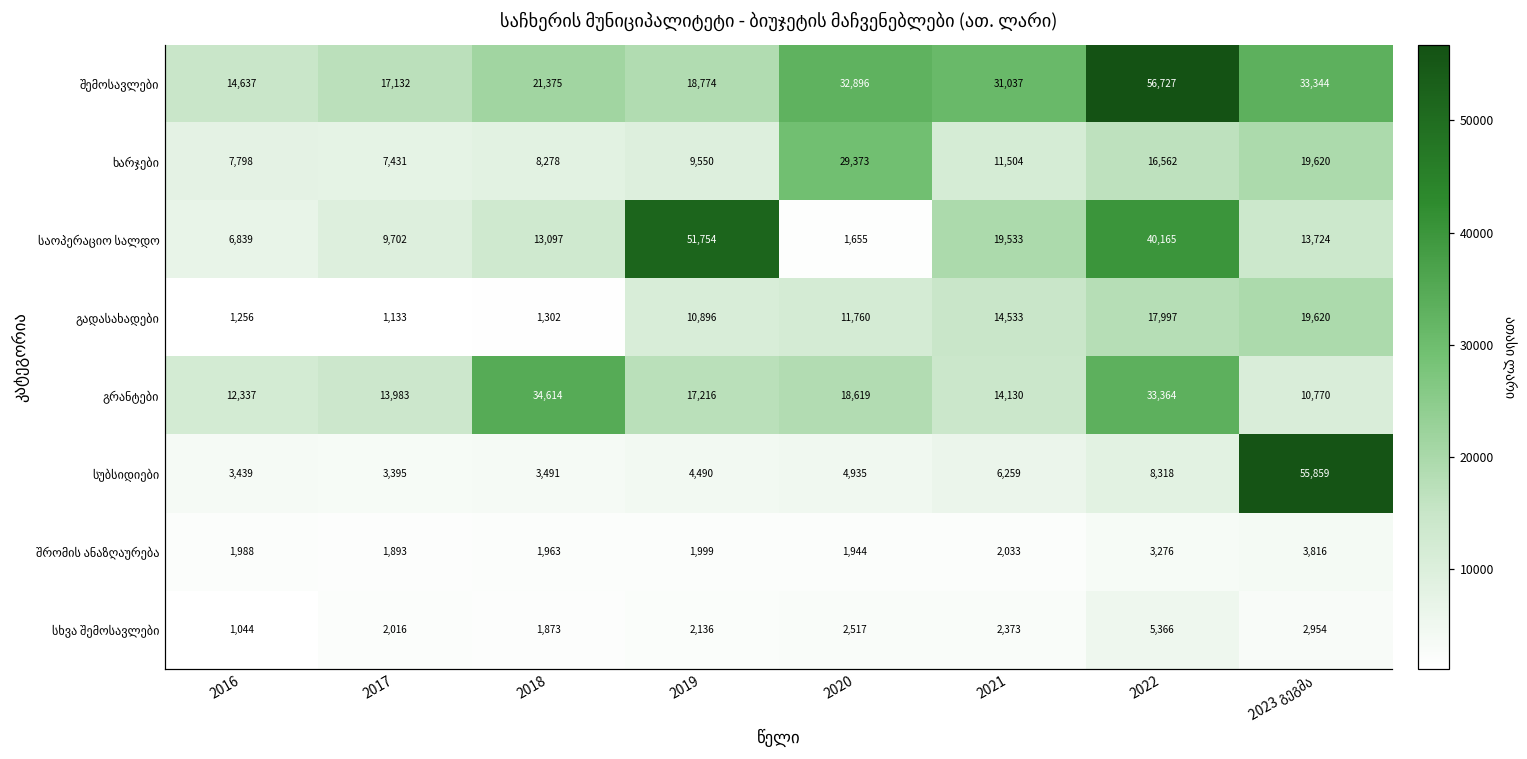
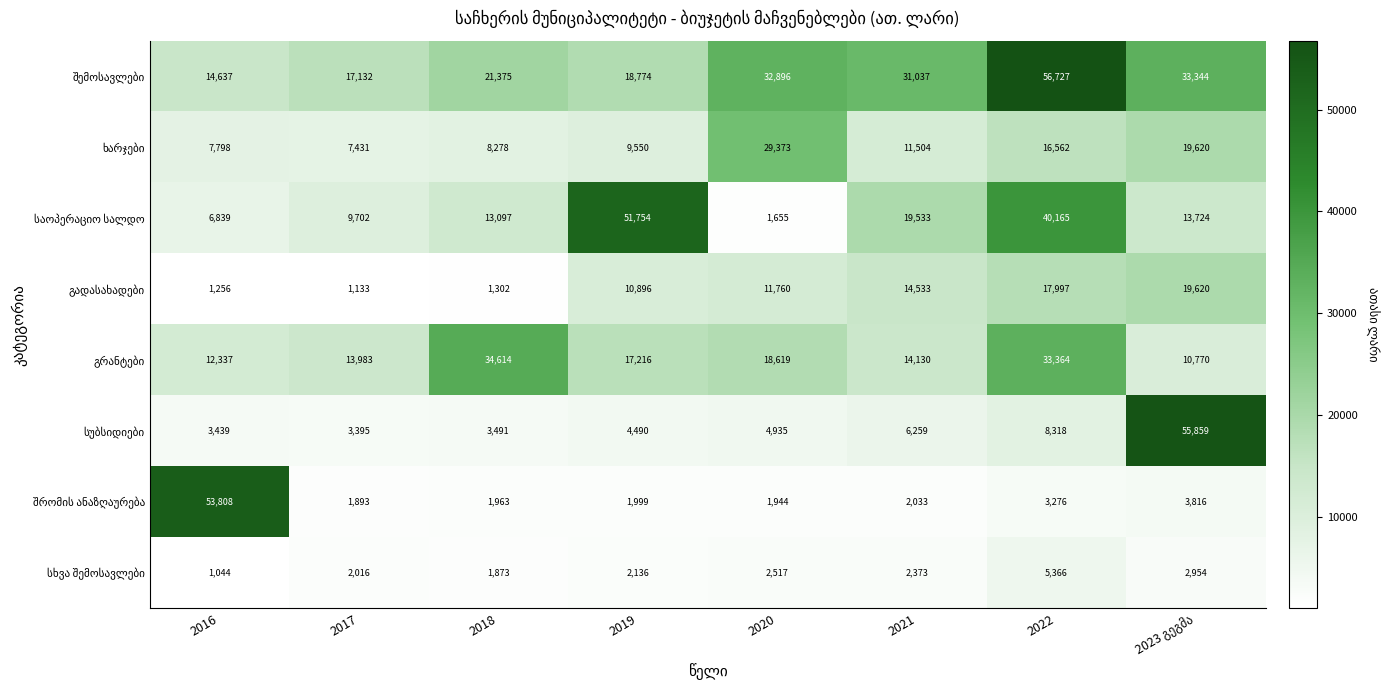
შრომის ანაზღაურება, 2016: 1,988 -> 53,808
